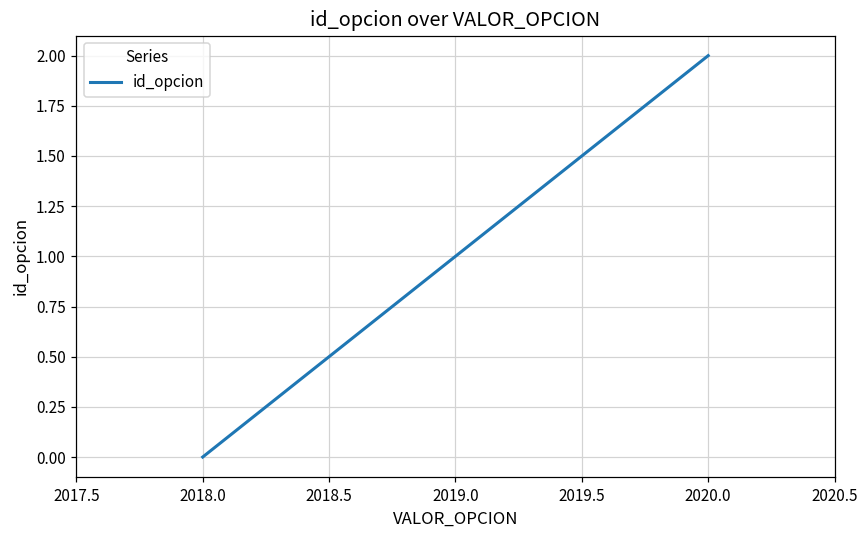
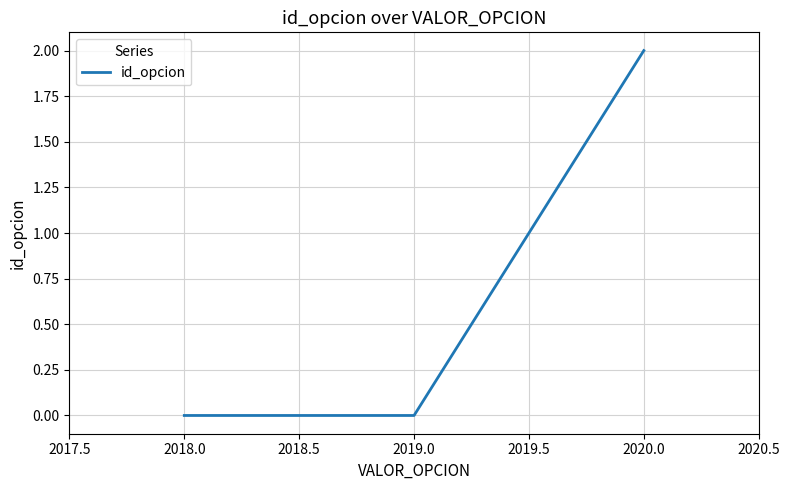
2019.0: 1 -> 0
